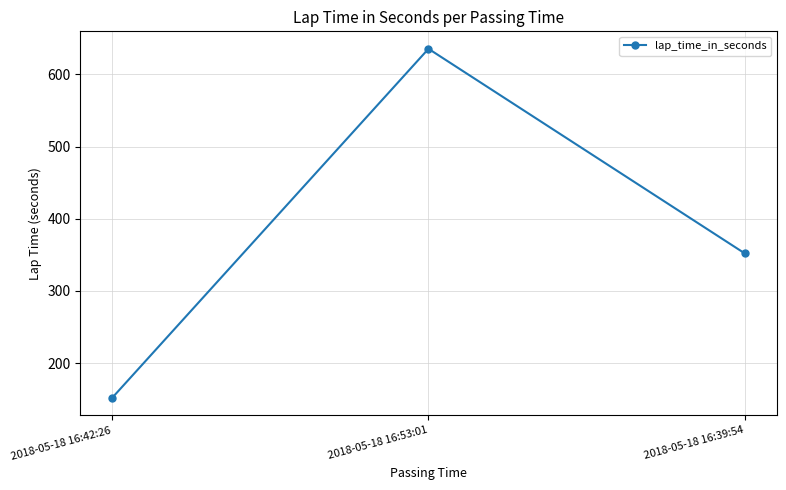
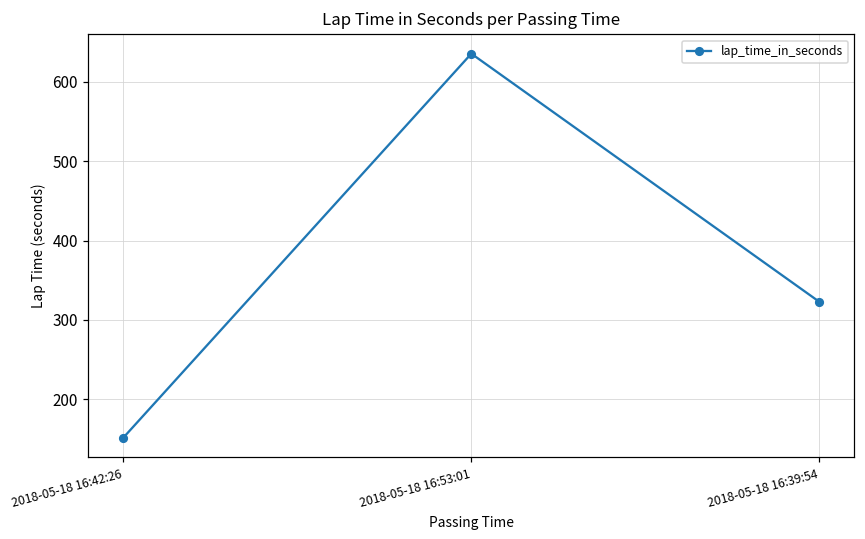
2018-05-18 16:39:54: 350 -> 320
